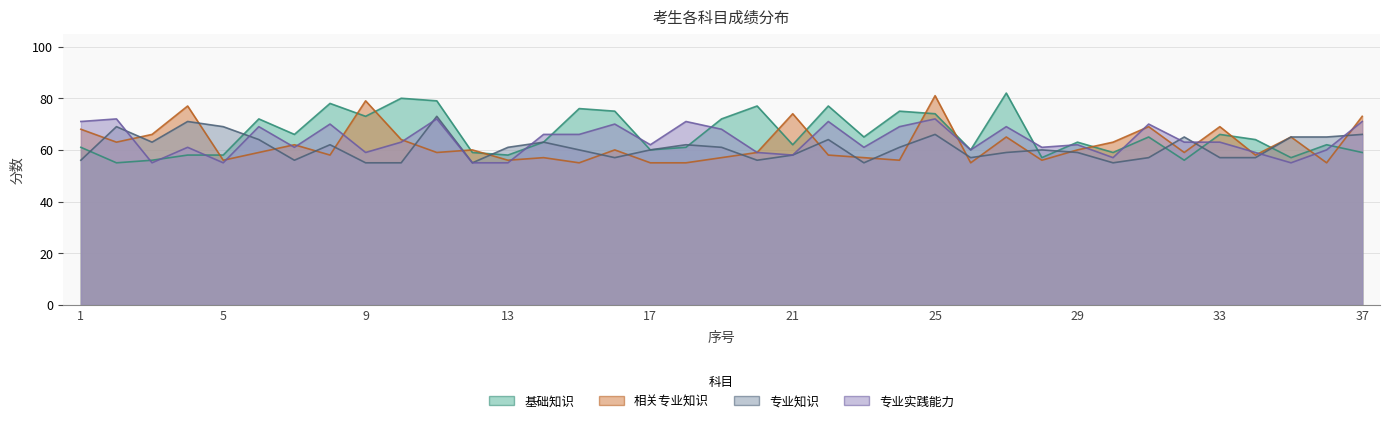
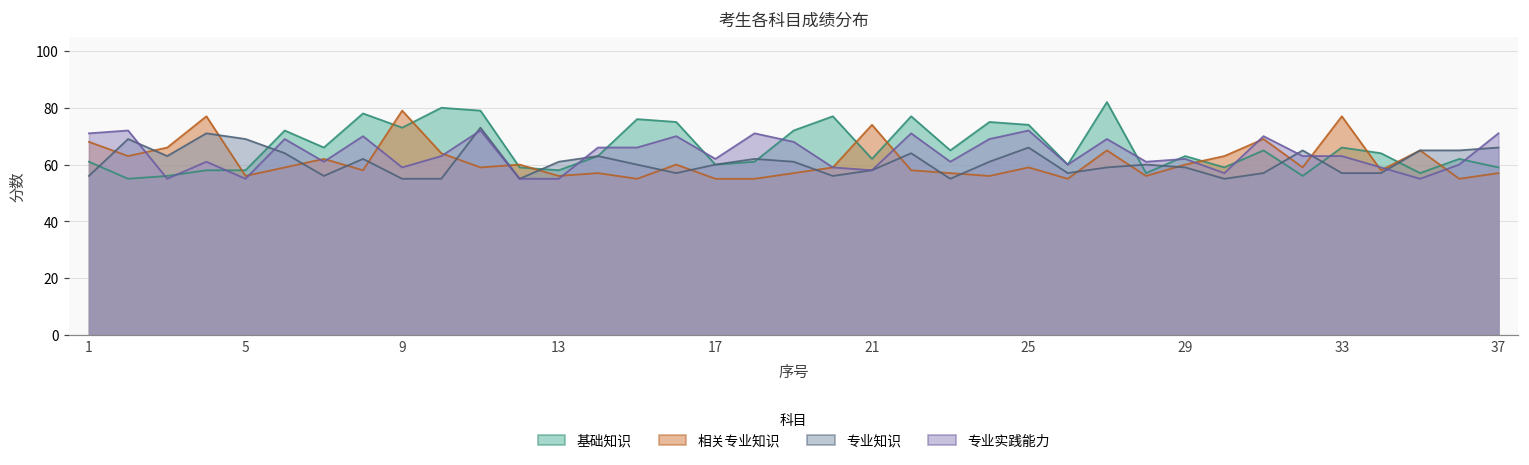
相关专业知识, 25: 81 -> 59
相关专业知识, 33: 69 -> 77
相关专业知识, 37: 73 -> 57
